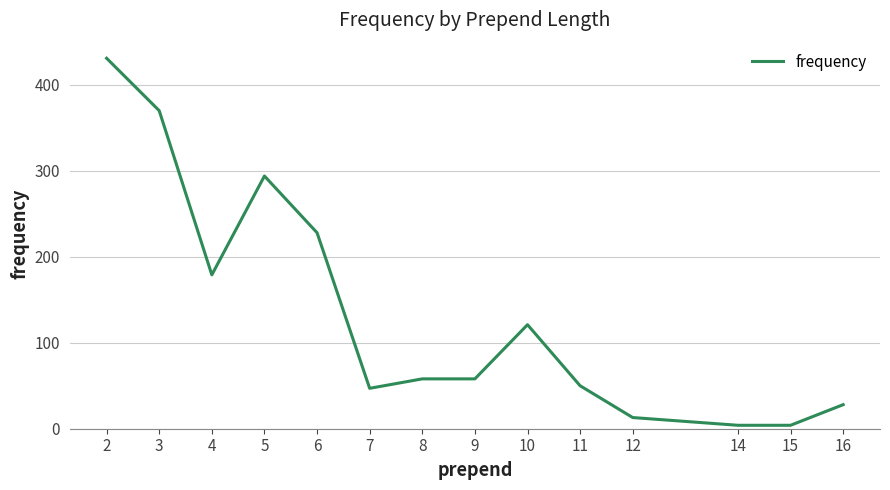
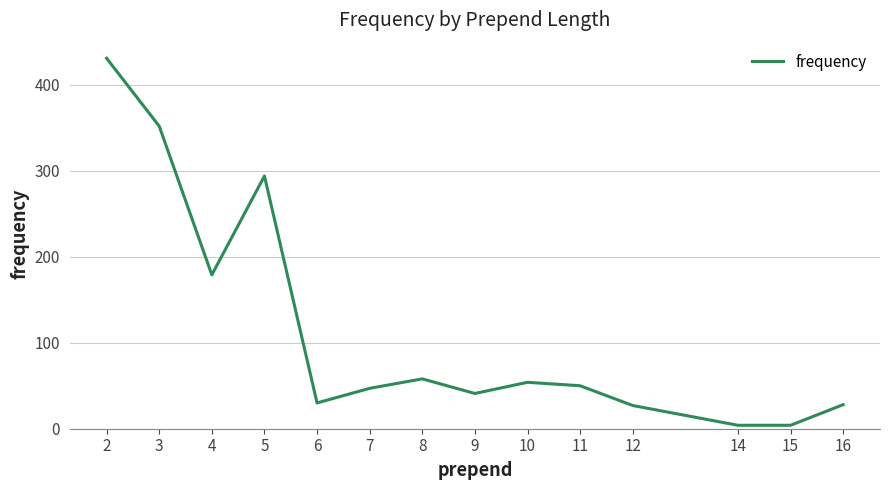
3: 370 -> 350
6: 230 -> 30
9: 60 -> 40
10: 120 -> 50
12: 10 -> 30
